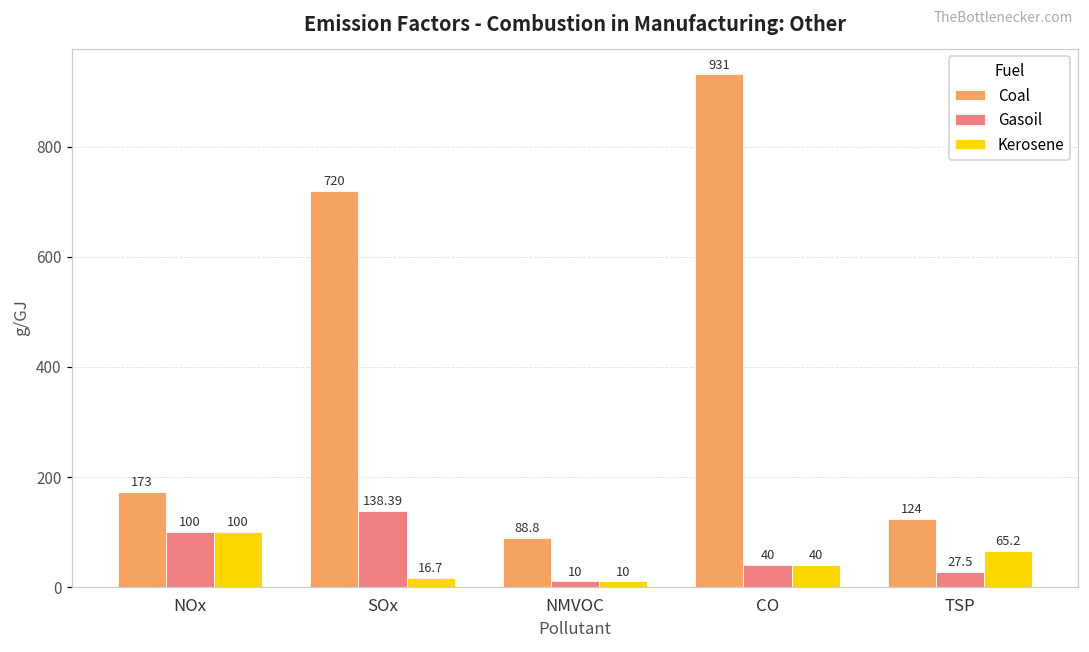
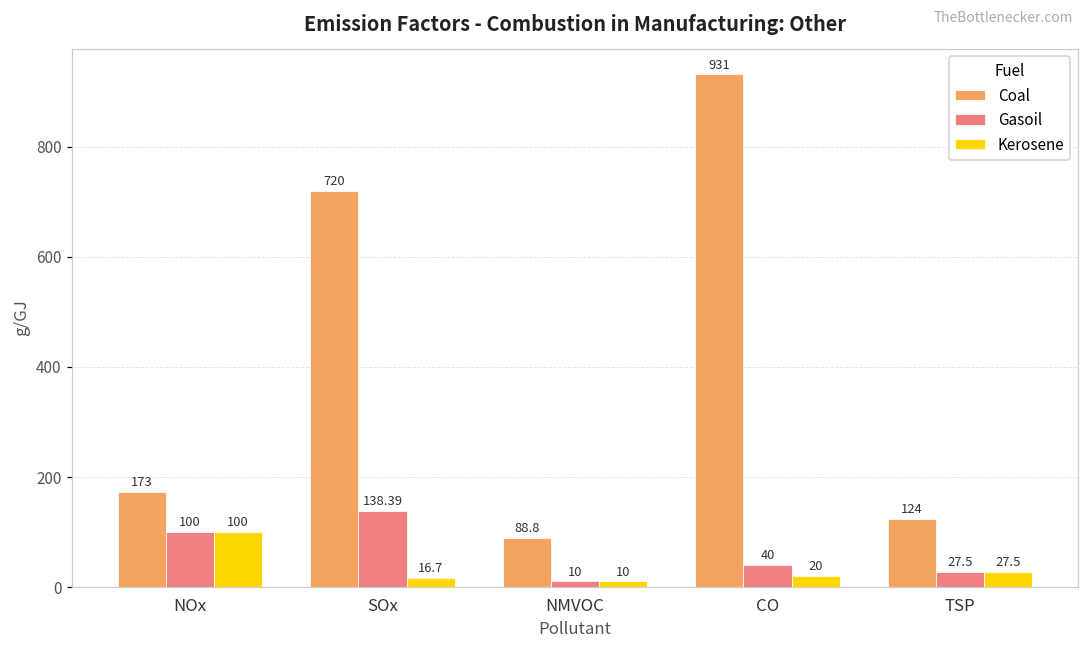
Kerosene, CO: 40 -> 20
Kerosene, TSP: 65.2 -> 27.5
